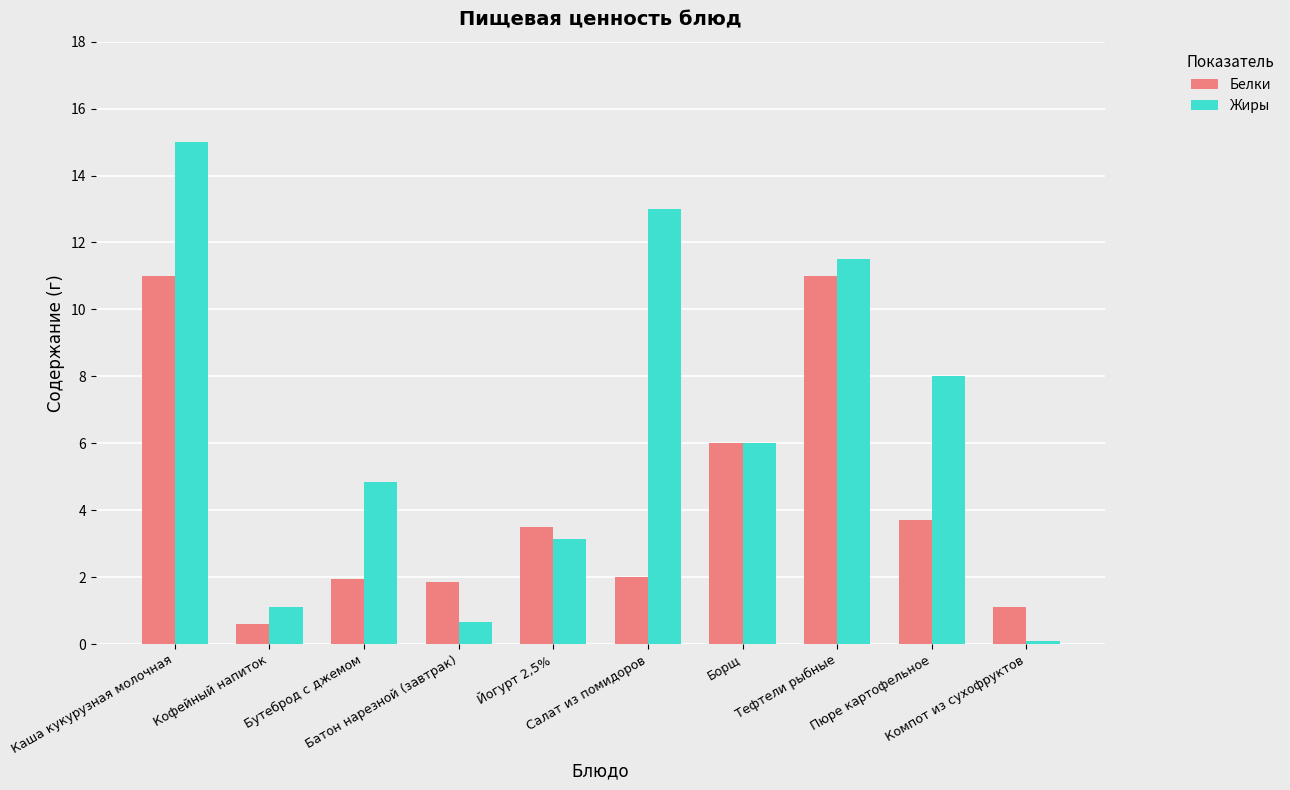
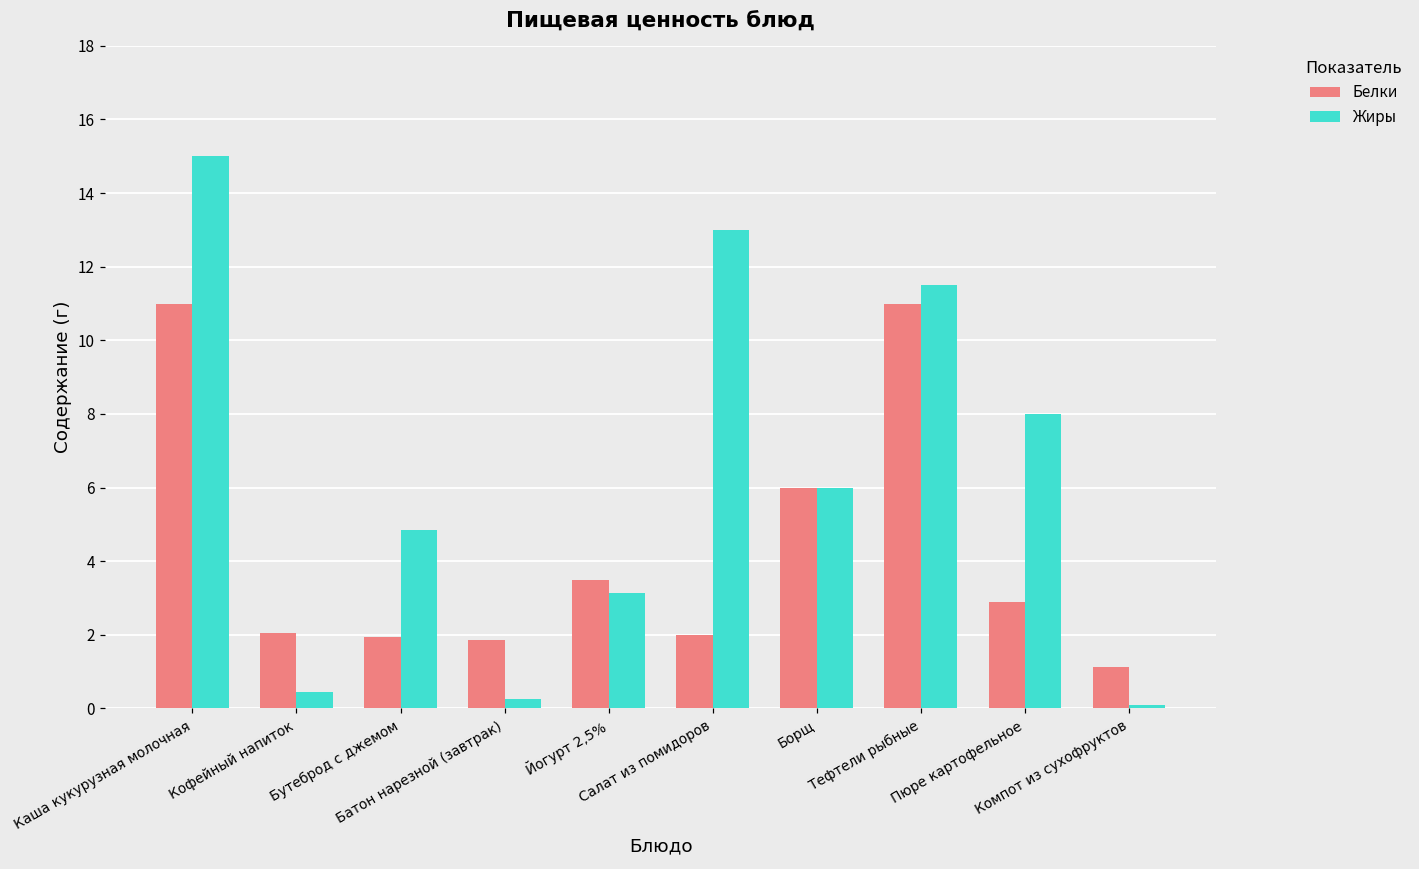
Белки, Кофейный напиток: 0.6 -> 2.0
Жиры, Кофейный напиток: 1.1 -> 0.5
Жиры, Батон нарезной (завтрак): 0.7 -> 0.3
Белки, Пюре картофельное: 3.7 -> 2.9
